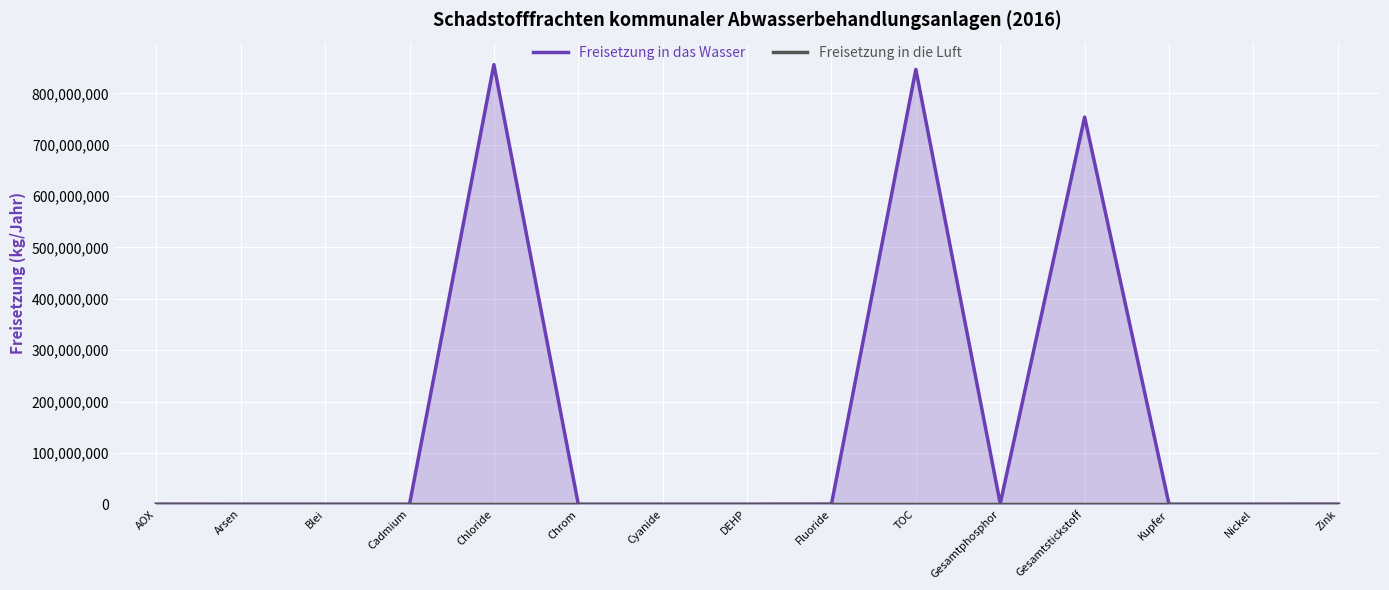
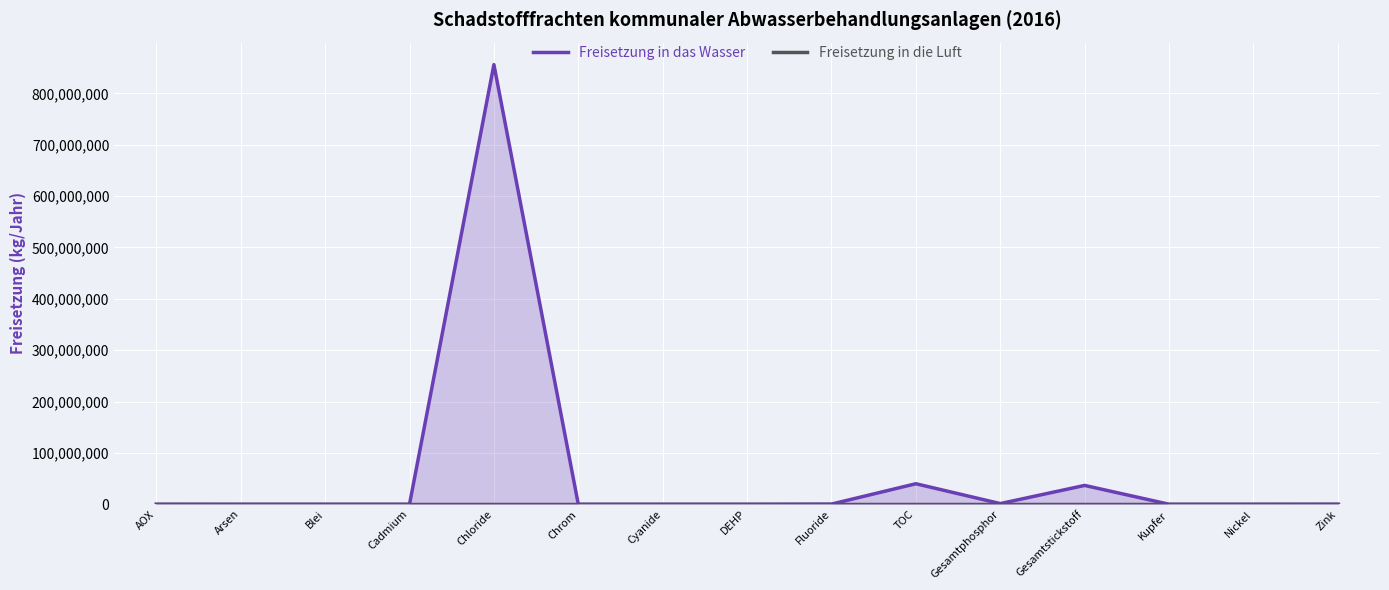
Freisetzung in das Wasser, TOC: 850,000,000 -> 40,000,000
Freisetzung in das Wasser, Gesamtstickstoff: 750,000,000 -> 40,000,000
